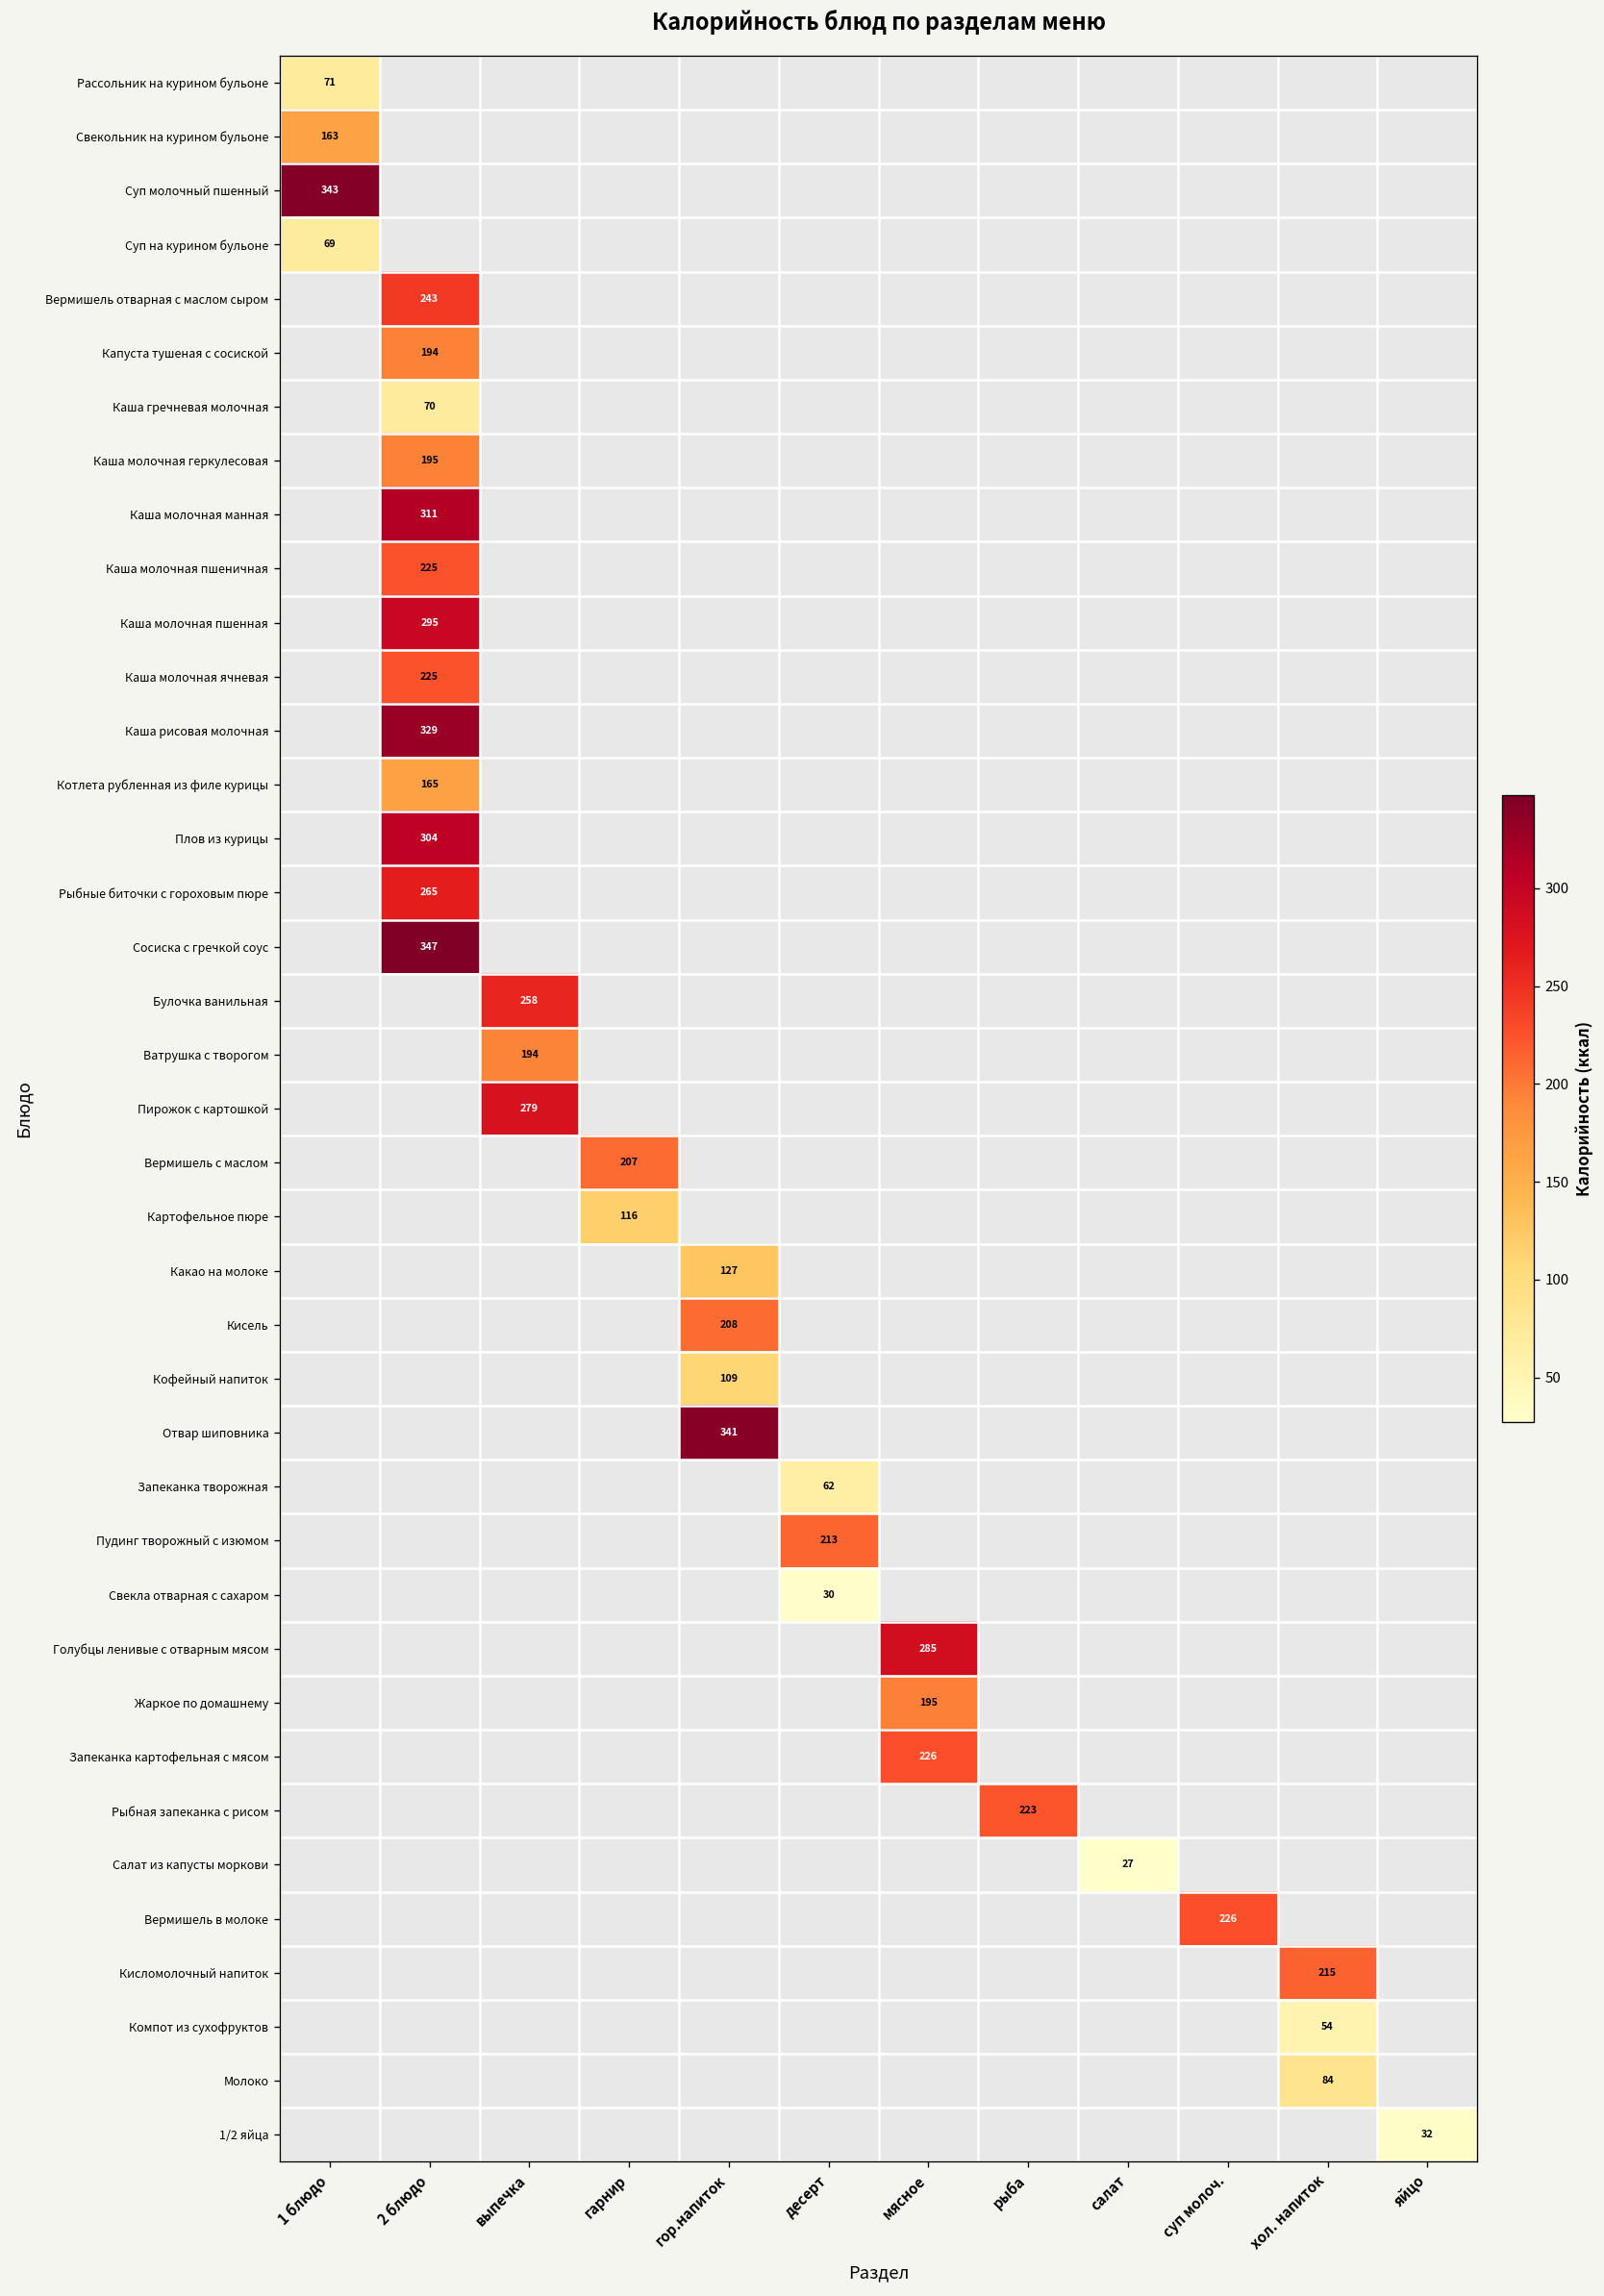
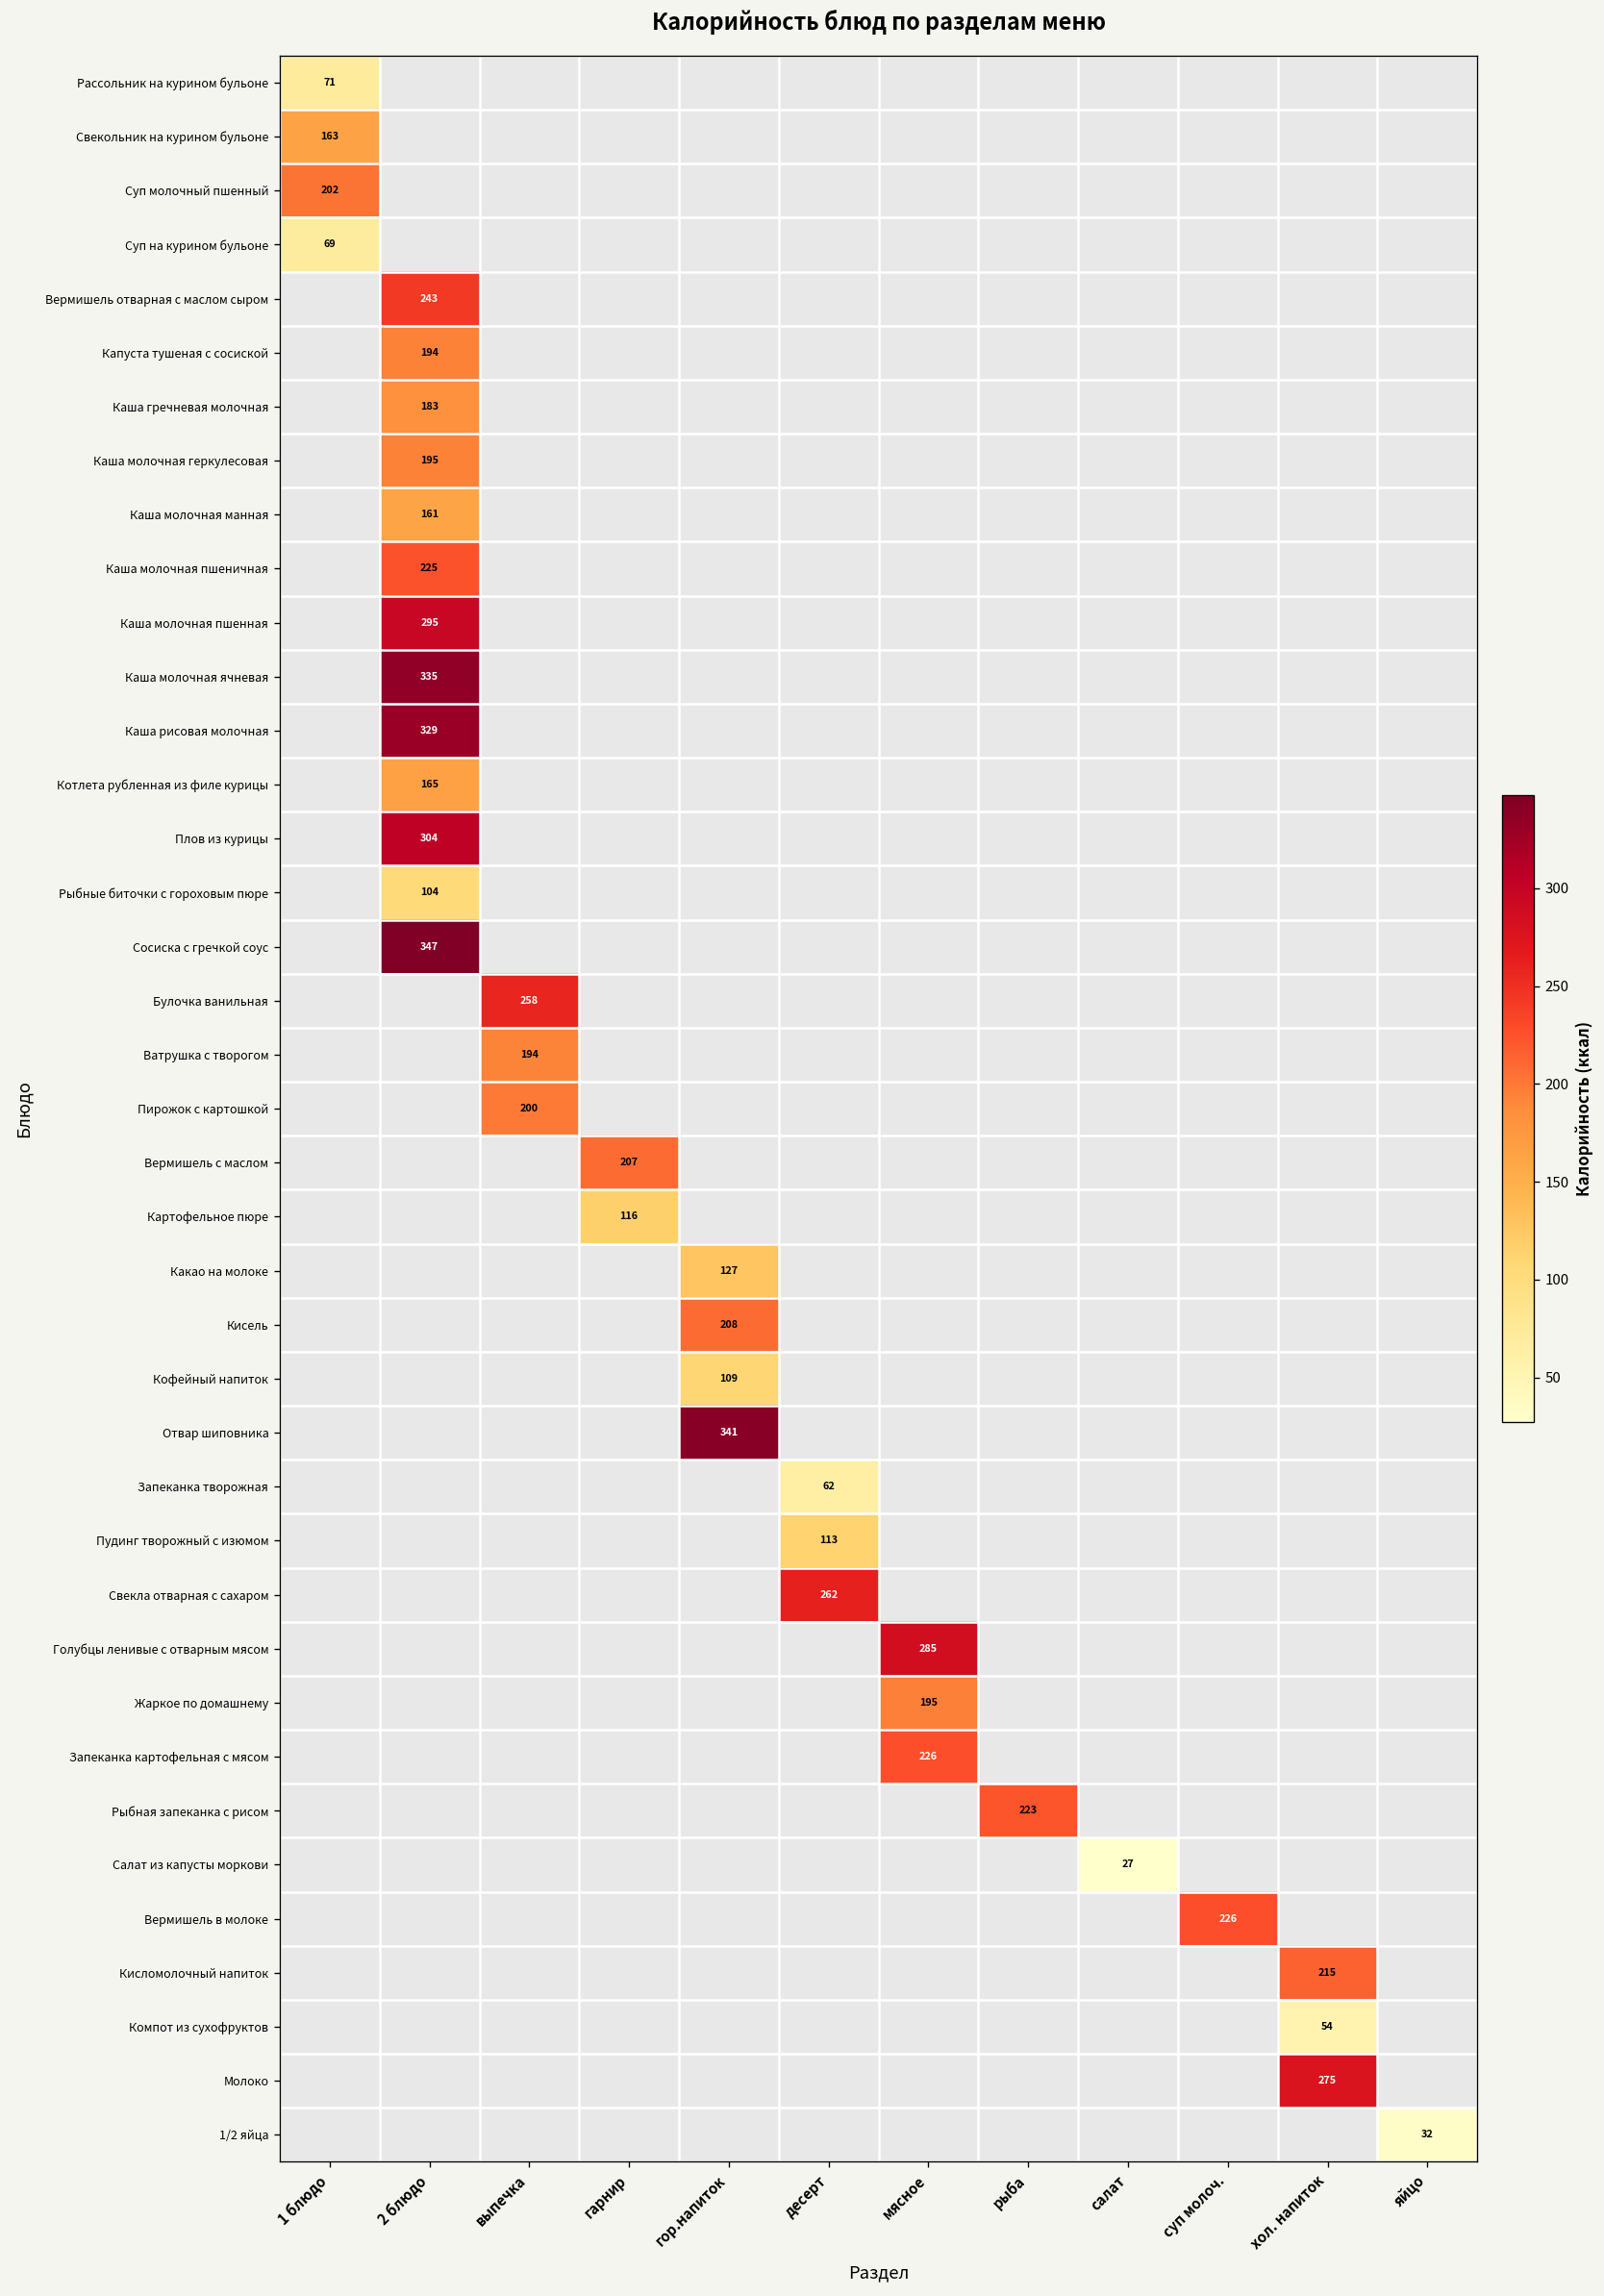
Суп молочный пшенный, 1 блюдо: 343 -> 202
Каша гречневая молочная, 2 блюдо: 70 -> 183
Каша молочная манная, 2 блюдо: 311 -> 161
Каша молочная ячневая, 2 блюдо: 225 -> 335
Рыбные биточки с гороховым пюре, 2 блюдо: 265 -> 104
Пирожок с картошкой, выпечка: 279 -> 200
Пудинг творожный с изюмом, десерт: 213 -> 113
Свекла отварная с сахаром, десерт: 30 -> 262
Молоко, хол. напиток: 84 -> 275
